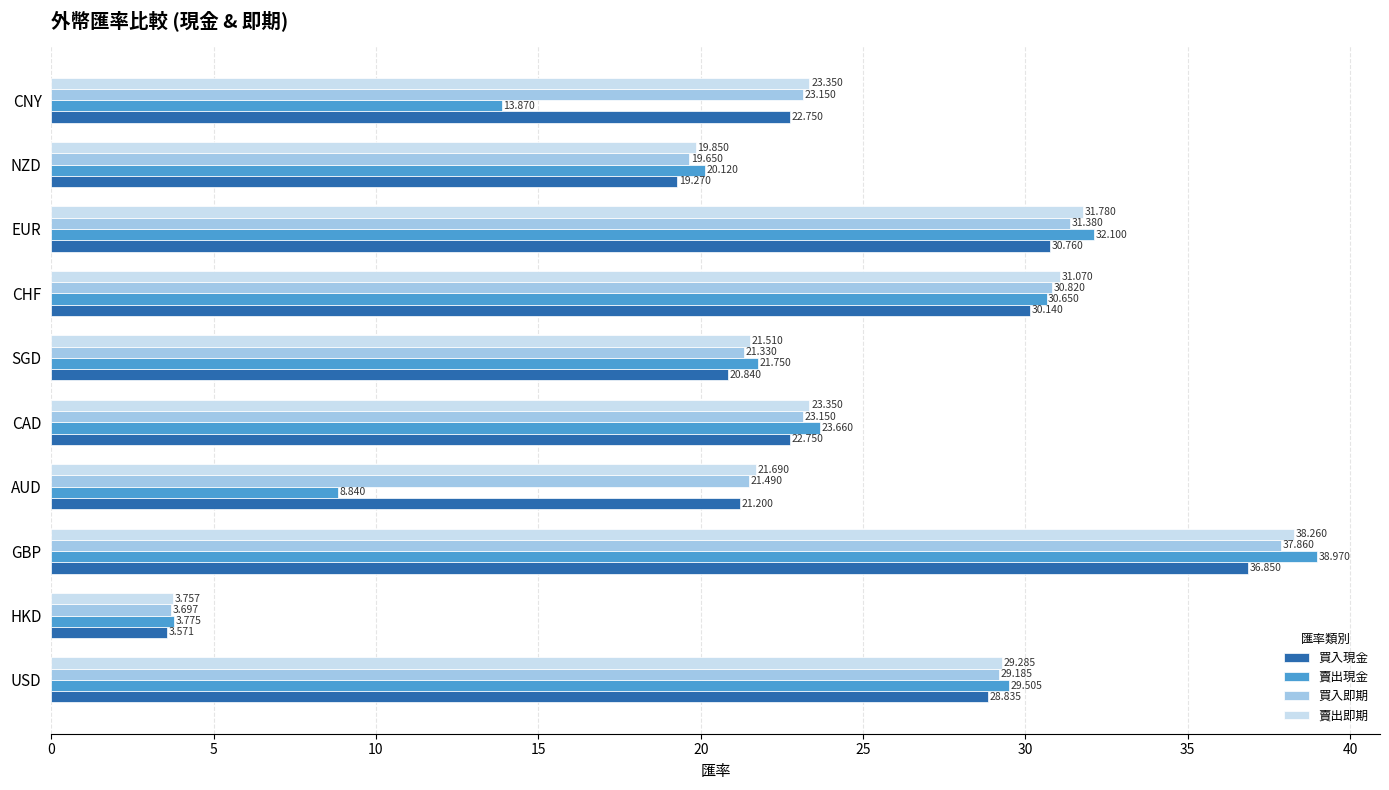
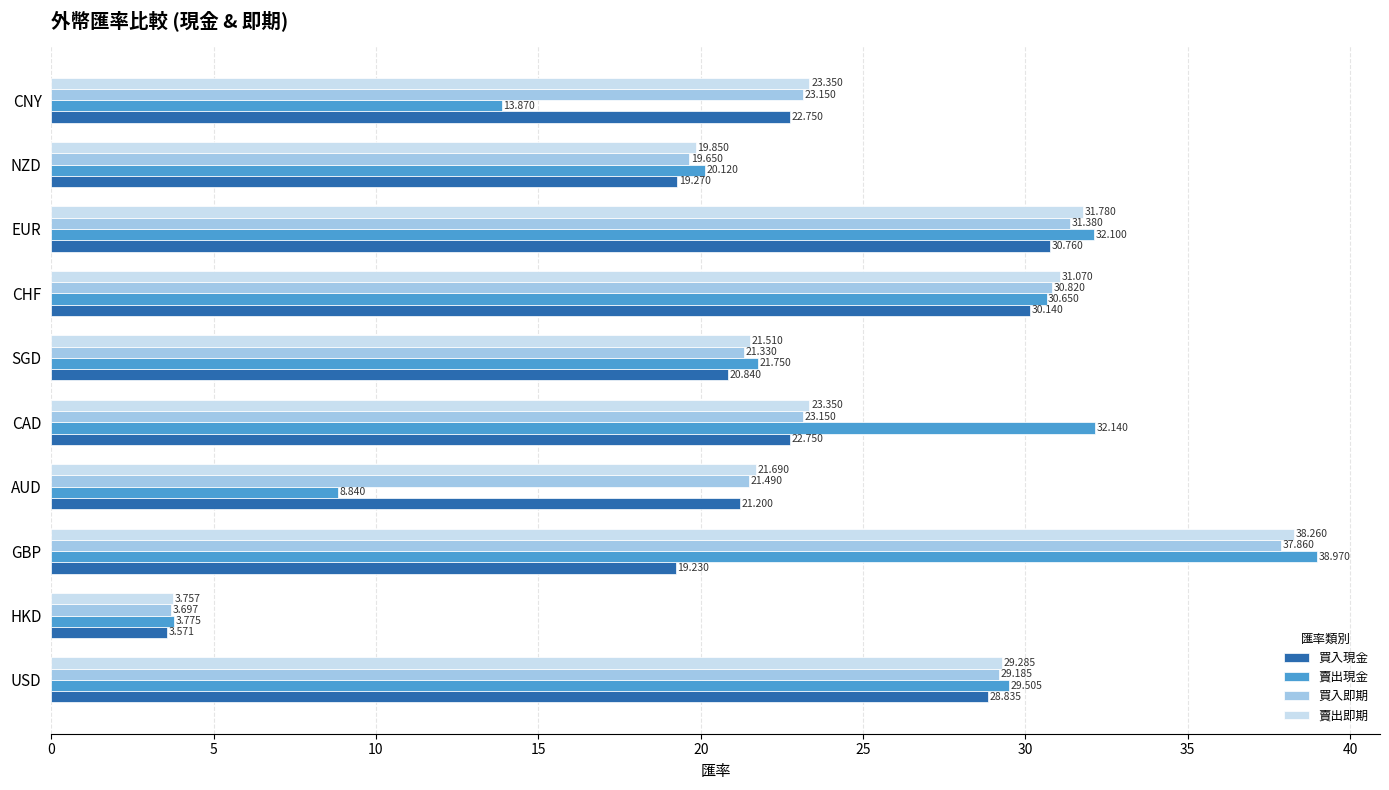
賣出現金, CAD: 23.660 -> 32.140
買入現金, GBP: 36.850 -> 19.230
